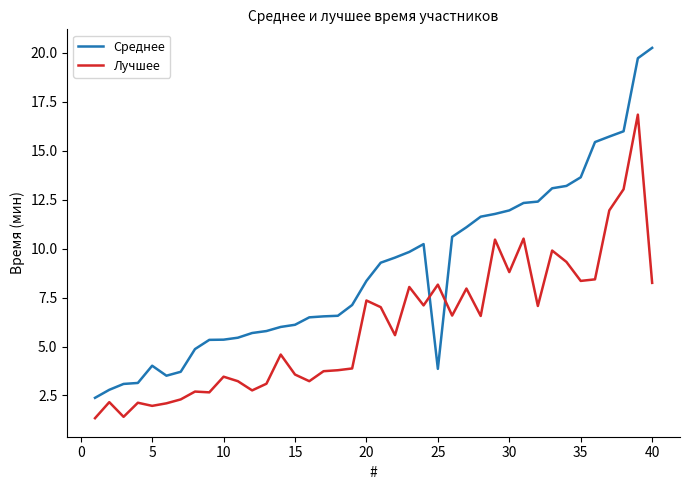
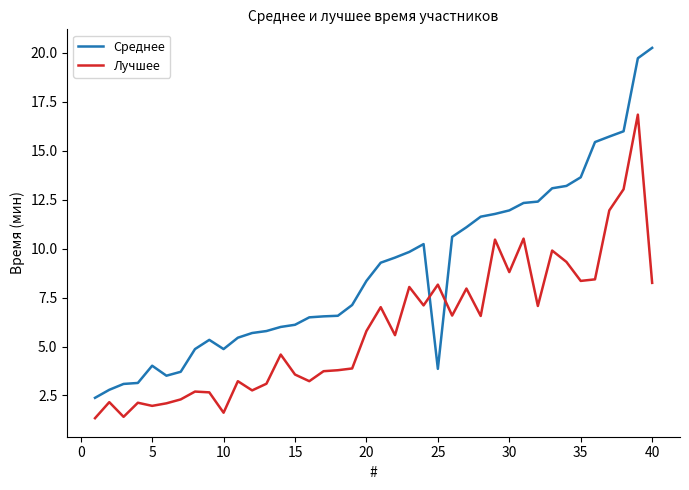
Среднее, 10: 5.4 -> 4.9
Лучшее, 10: 3.5 -> 1.6
Лучшее, 20: 7.4 -> 5.8
